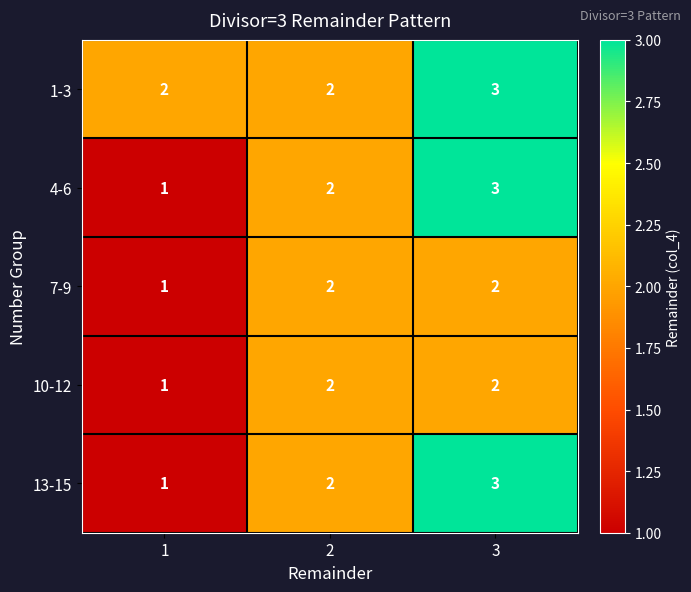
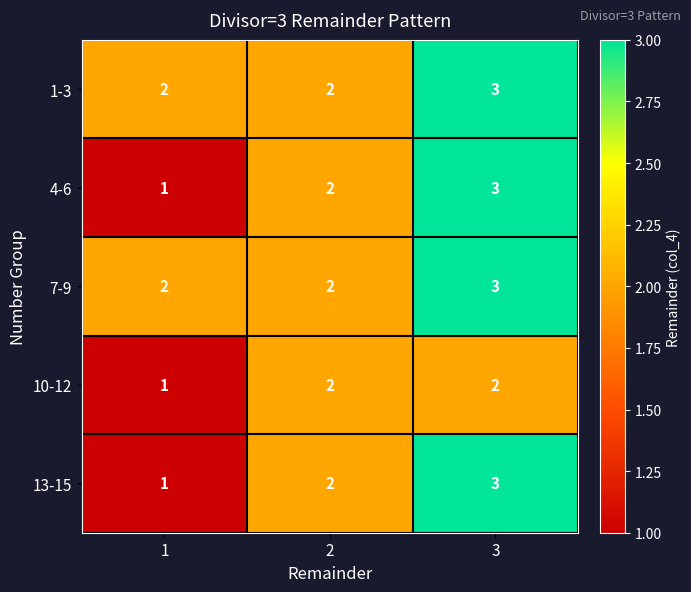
7-9, 1: 1 -> 2
7-9, 3: 2 -> 3
